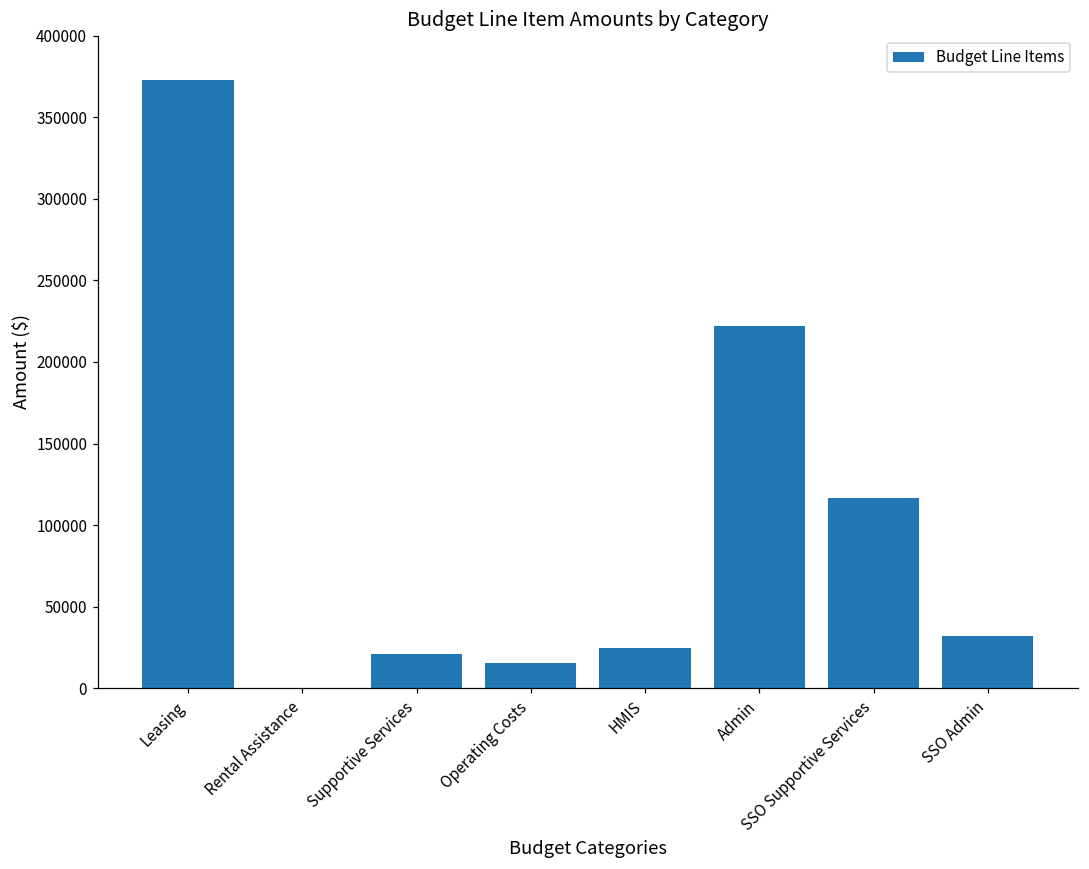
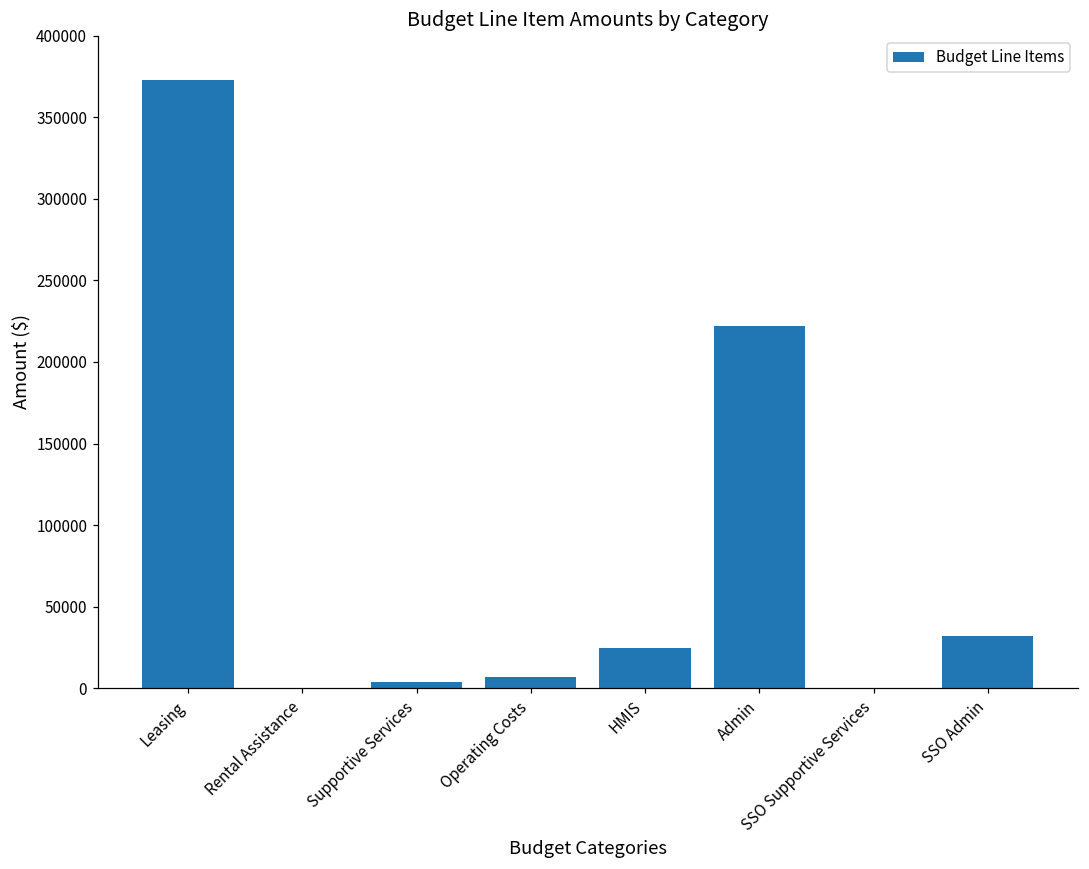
Supportive Services: 21000 -> 4000
Operating Costs: 15000 -> 7000
SSO Supportive Services: 116000 -> 0
